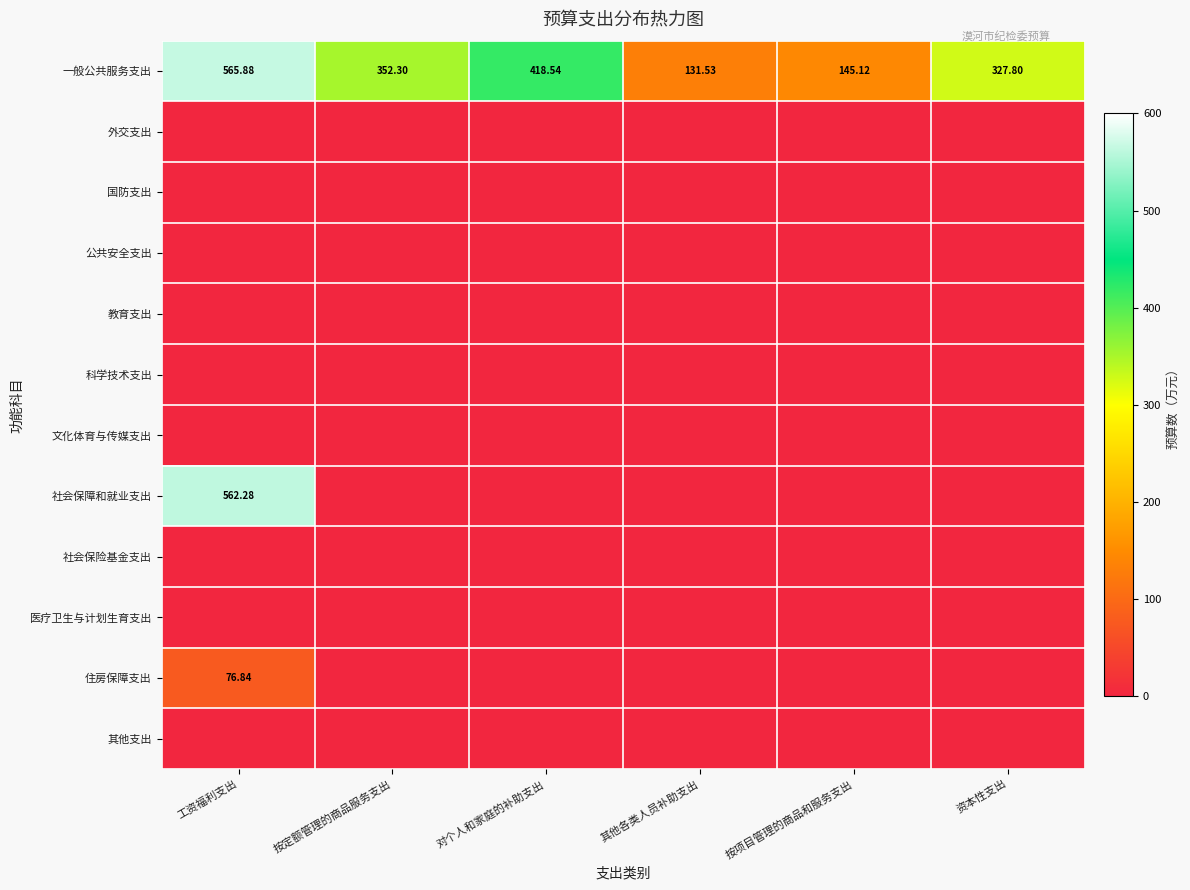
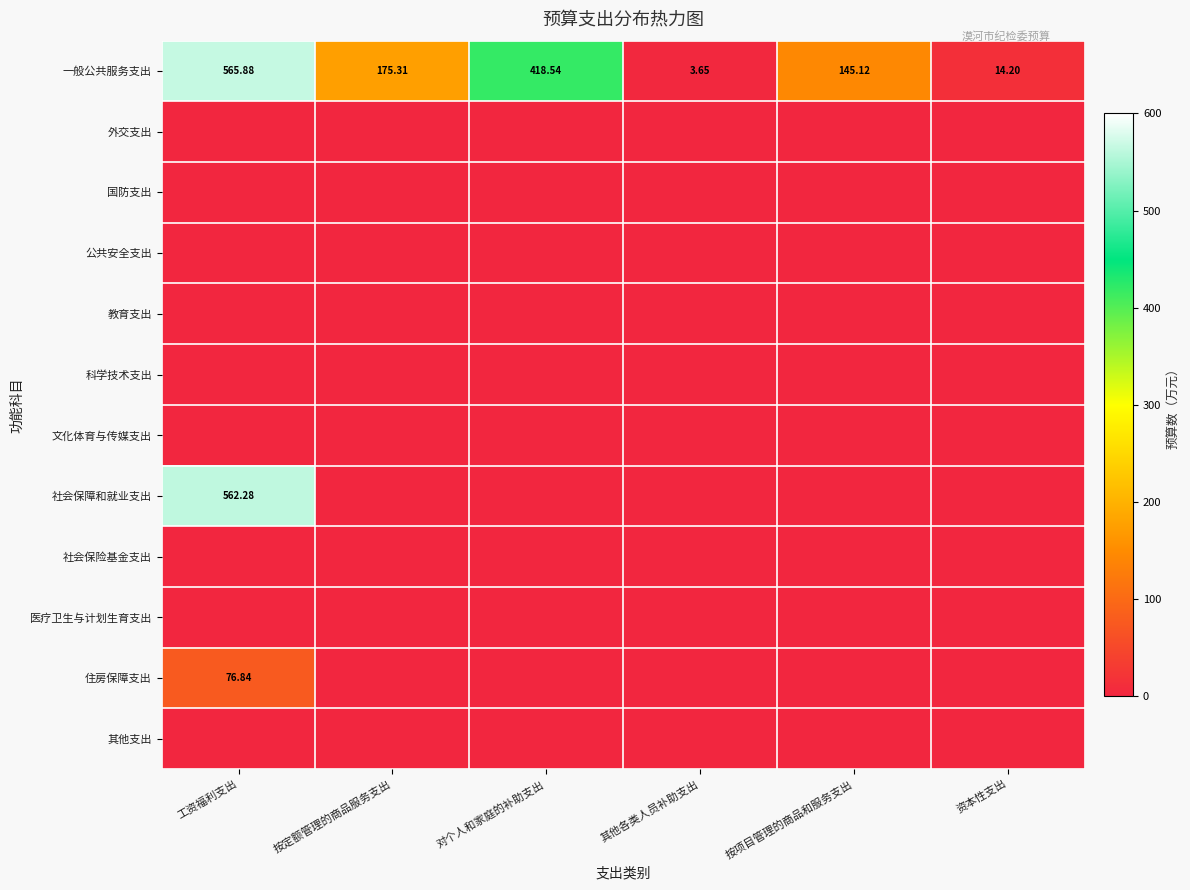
一般公共服务支出, 按定额管理的商品服务支出: 352.30 -> 175.31
一般公共服务支出, 其他各类人员补助支出: 131.53 -> 3.65
一般公共服务支出, 资本性支出: 327.80 -> 14.20
